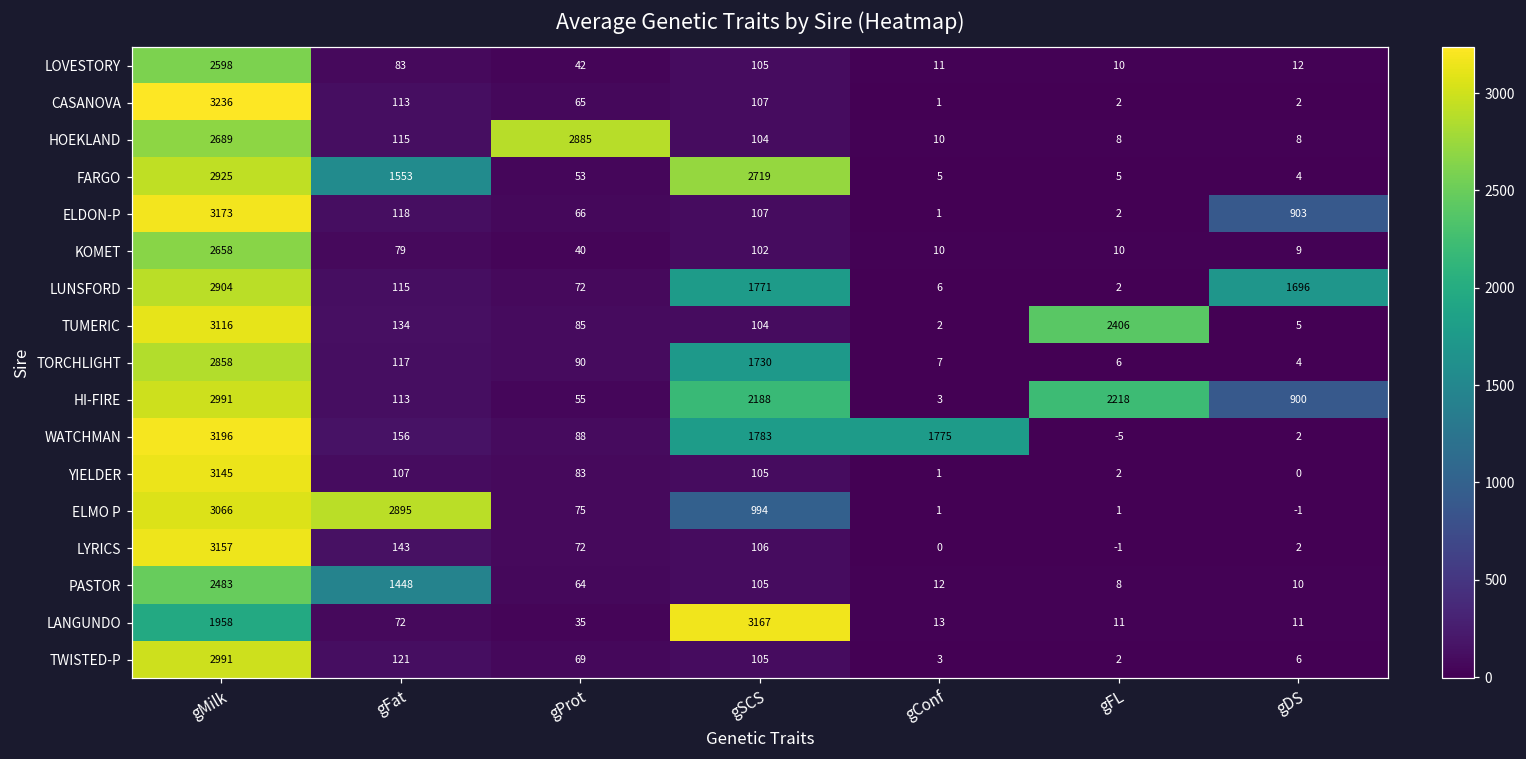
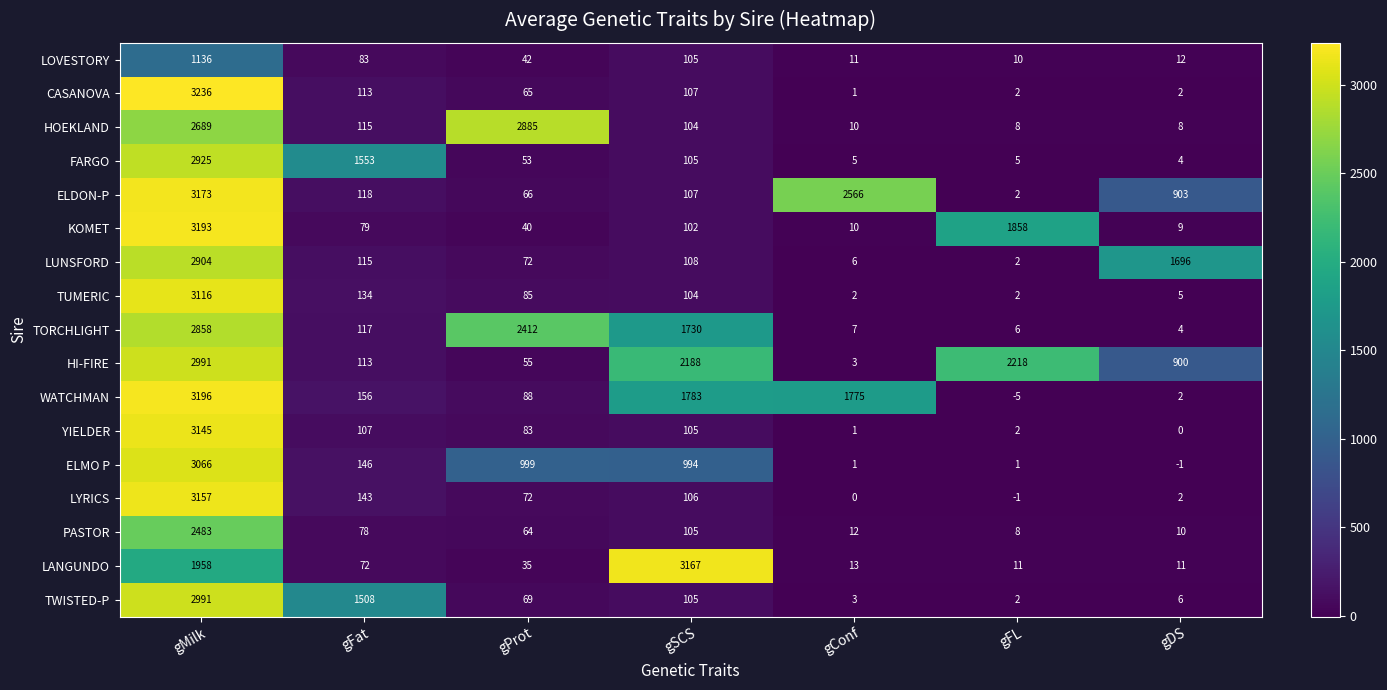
LOVESTORY, gMilk: 2598 -> 1136
FARGO, gSCS: 2719 -> 105
ELDON-P, gConf: 1 -> 2566
KOMET, gMilk: 2658 -> 3193
KOMET, gFL: 10 -> 1858
LUNSFORD, gSCS: 1771 -> 108
TUMERIC, gFL: 2406 -> 2
TORCHLIGHT, gProt: 90 -> 2412
ELMO P, gFat: 2895 -> 146
ELMO P, gProt: 75 -> 999
PASTOR, gFat: 1448 -> 78
TWISTED-P, gFat: 121 -> 1508
